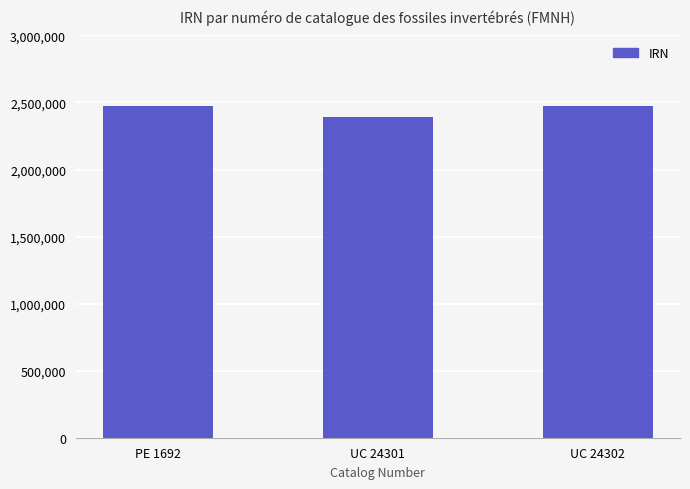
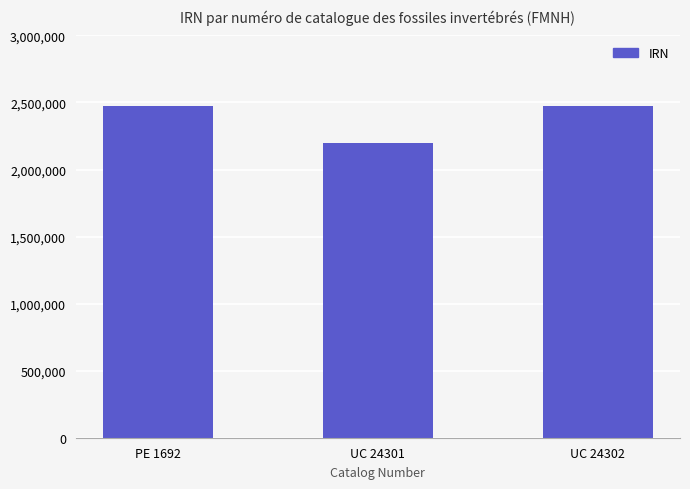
UC 24301: 2,390,000 -> 2,190,000
